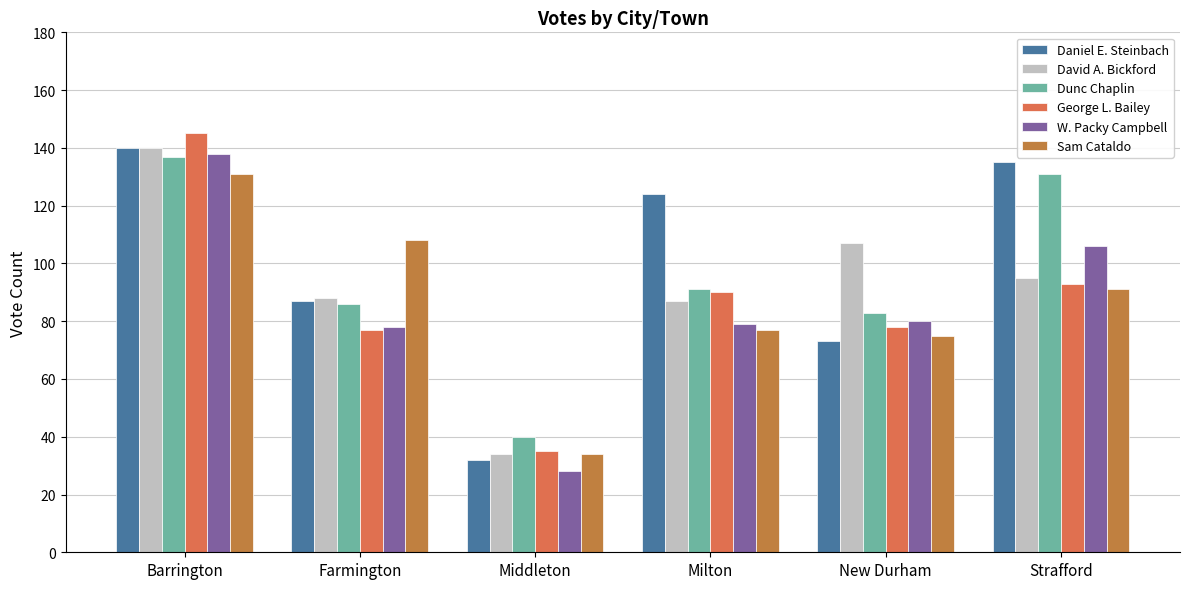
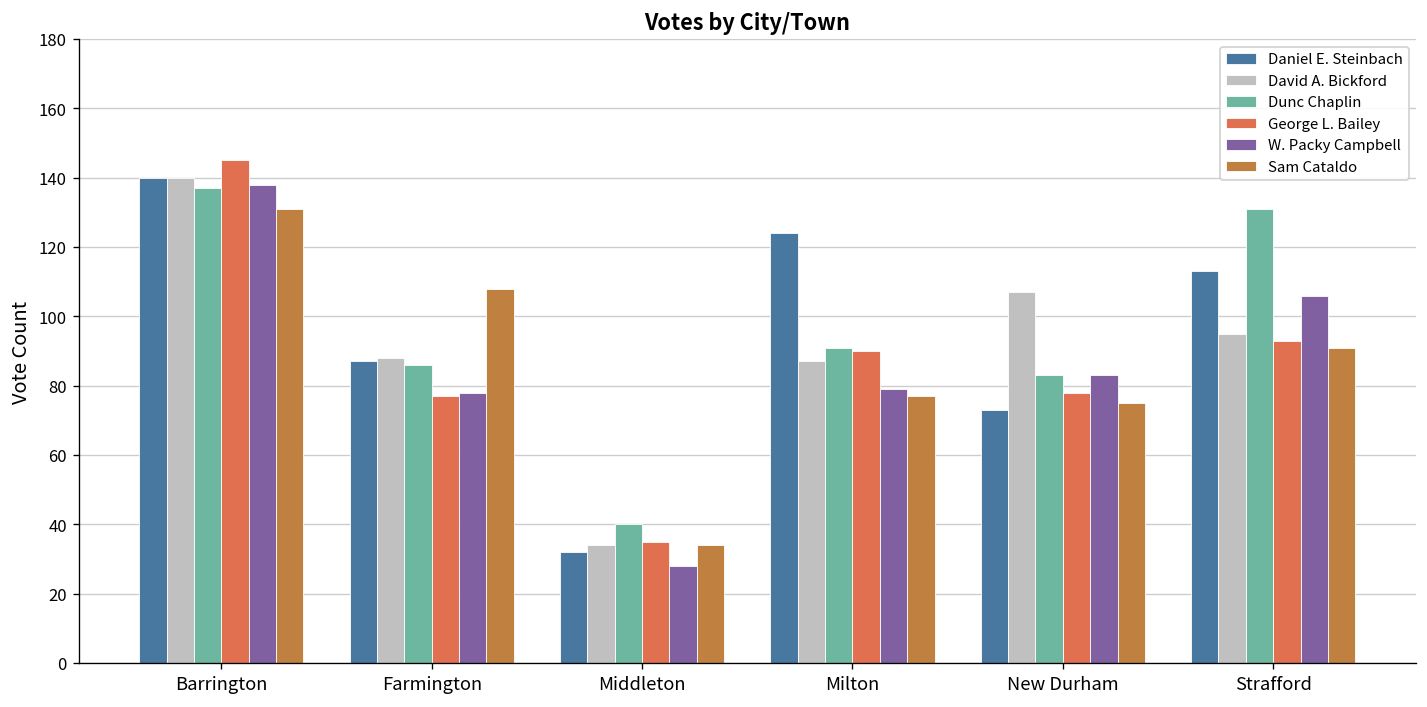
W. Packy Campbell, New Durham: 80 -> 83
Daniel E. Steinbach, Strafford: 135 -> 113
